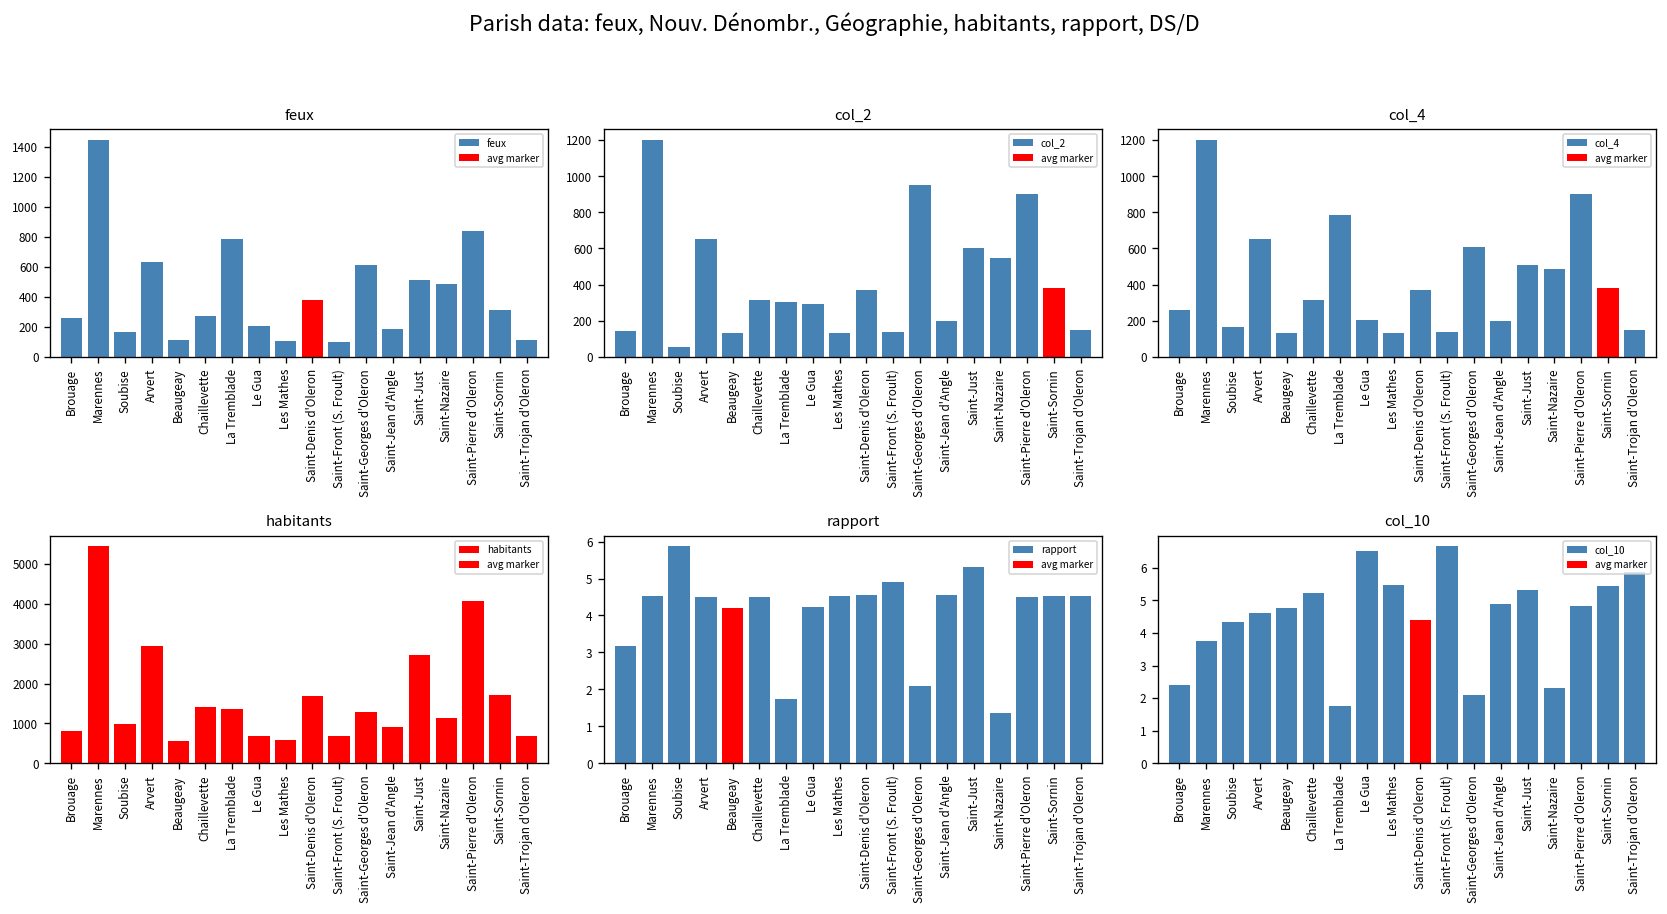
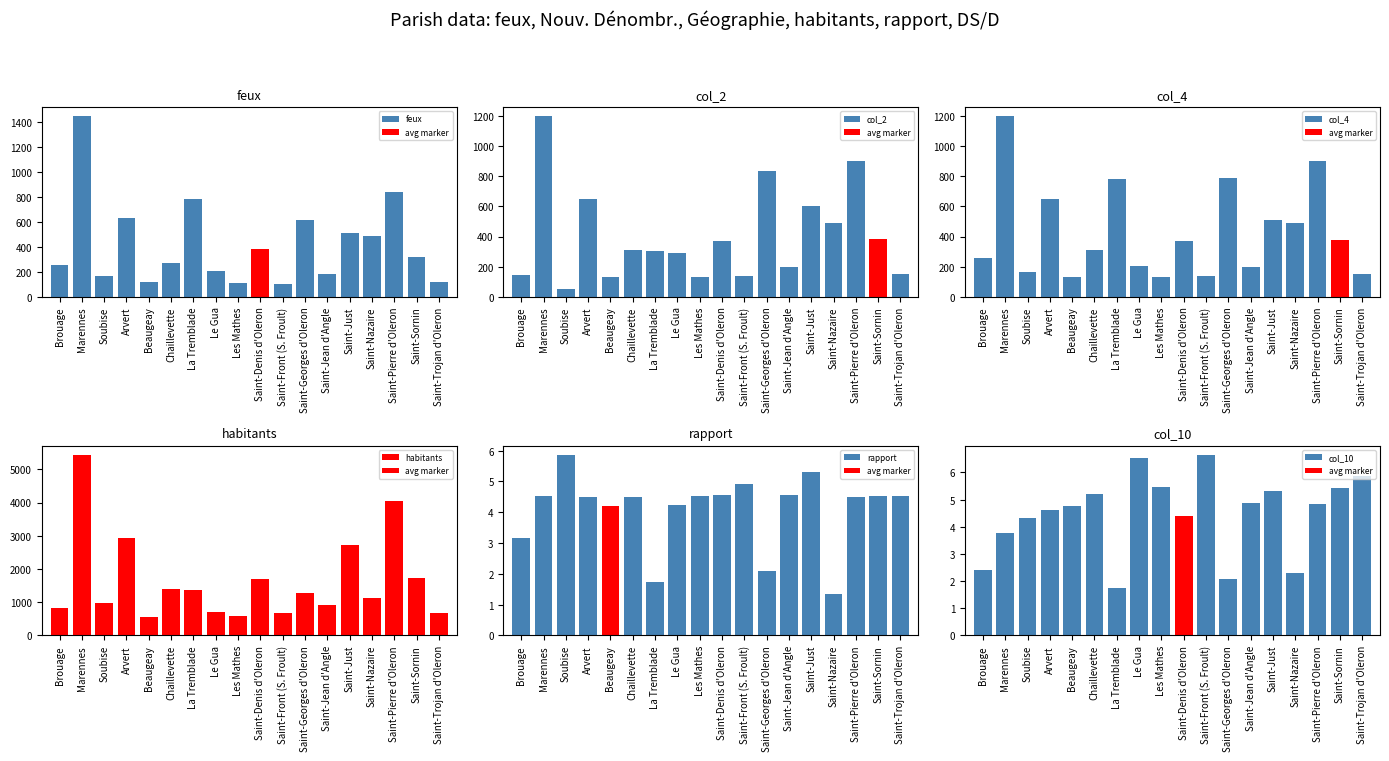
col_2, col_2, Saint-Georges d'Oleron: 950 -> 840
col_2, col_2, Saint-Nazaire: 550 -> 490
col_4, col_4, Saint-Georges d'Oleron: 610 -> 790
